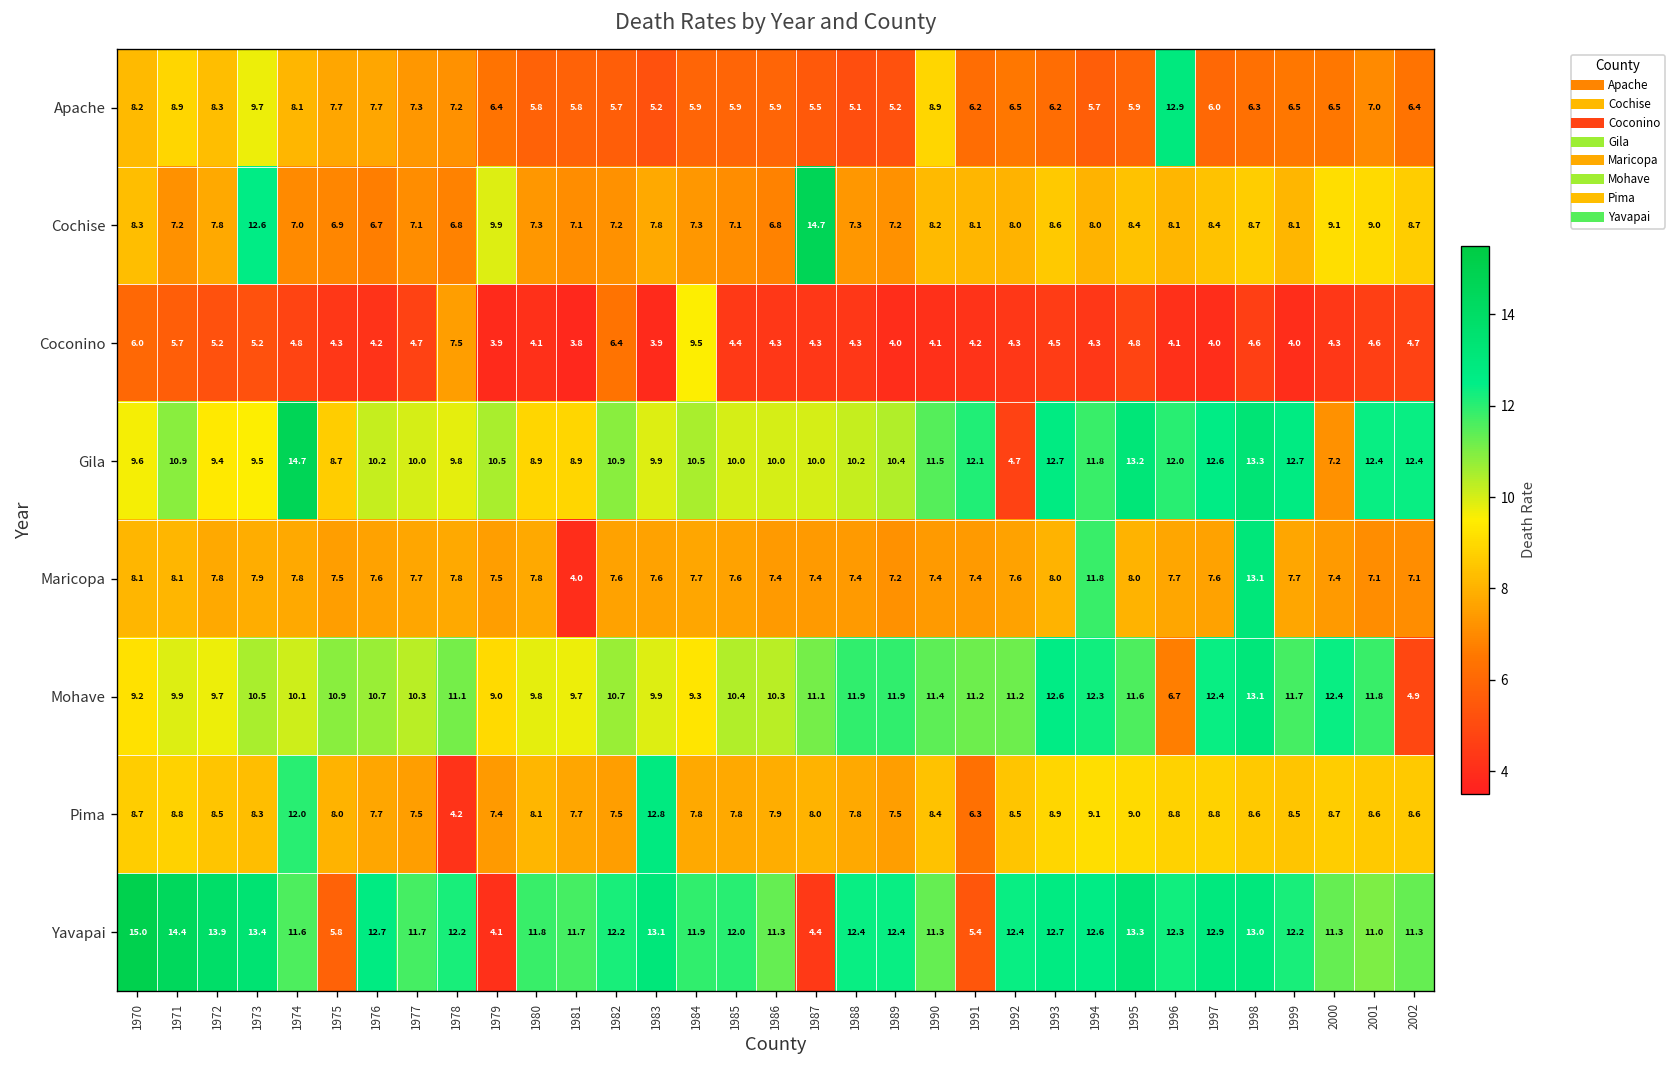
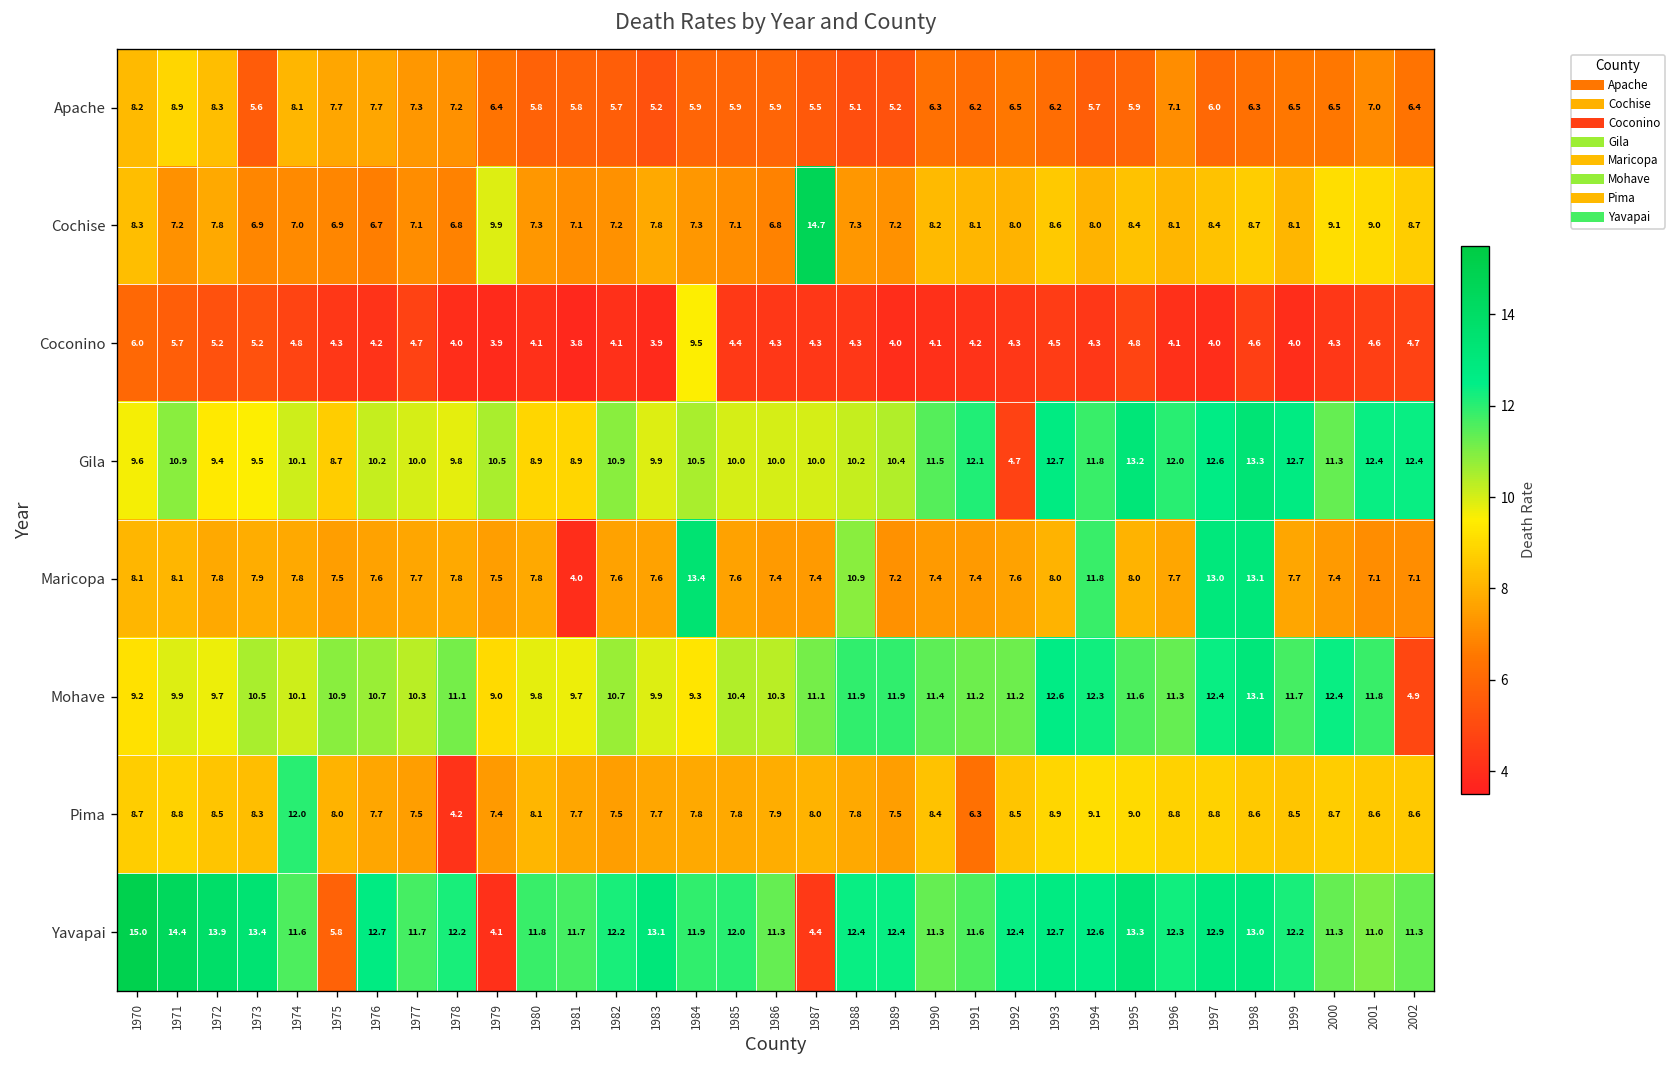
Apache, 1973: 9.7 -> 5.6
Apache, 1990: 8.9 -> 6.3
Apache, 1996: 12.9 -> 7.1
Cochise, 1973: 12.6 -> 6.9
Coconino, 1978: 7.5 -> 4.0
Coconino, 1982: 6.4 -> 4.1
Gila, 1974: 14.7 -> 10.1
Gila, 2000: 7.2 -> 11.3
Maricopa, 1984: 7.7 -> 13.4
Maricopa, 1988: 7.4 -> 10.9
Maricopa, 1997: 7.6 -> 13.0
Mohave, 1996: 6.7 -> 11.3
Pima, 1983: 12.8 -> 7.7
Yavapai, 1991: 5.4 -> 11.6
